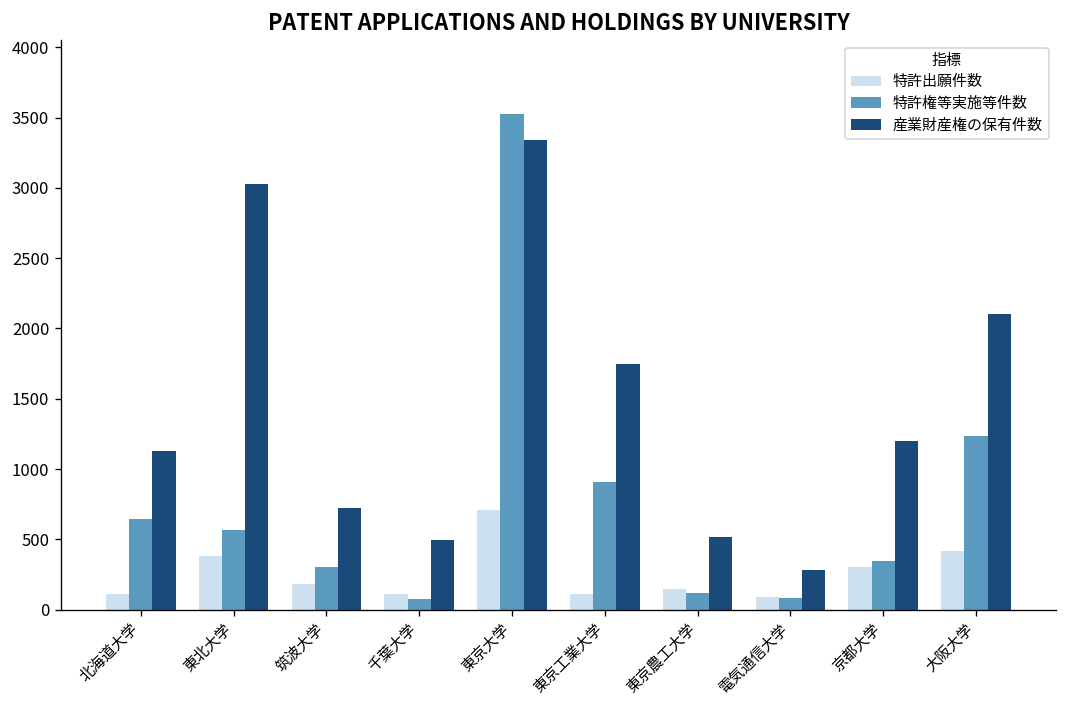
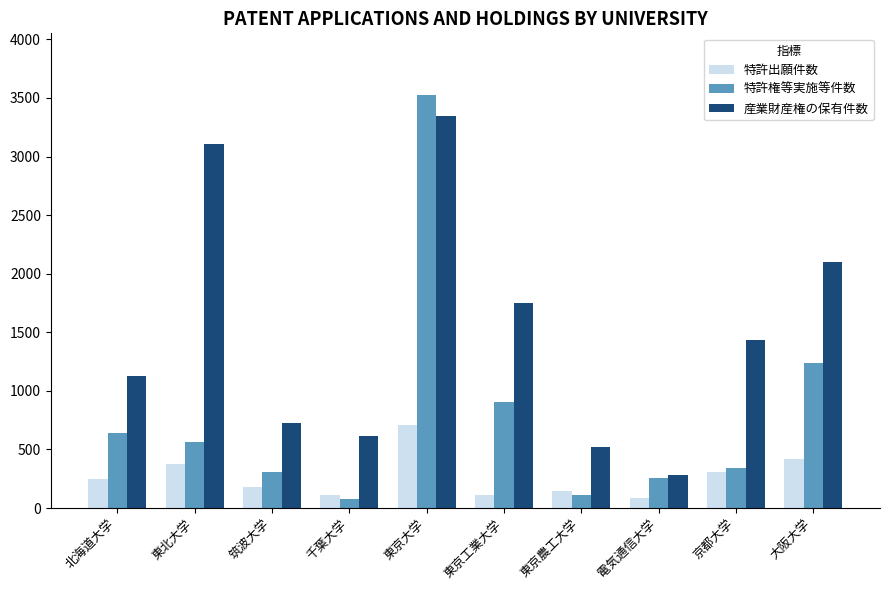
特許出願件数, 北海道大学: 110 -> 250
産業財産権の保有件数, 東北大学: 3020 -> 3110
産業財産権の保有件数, 千葉大学: 490 -> 610
特許権等実施等件数, 電気通信大学: 80 -> 250
産業財産権の保有件数, 京都大学: 1200 -> 1440
